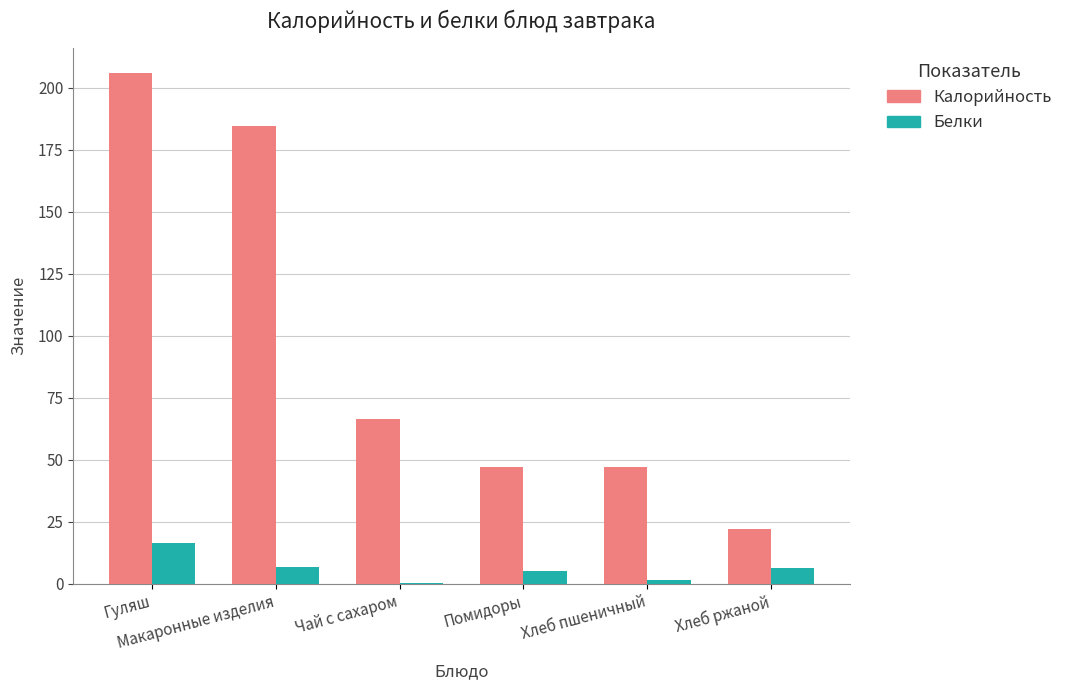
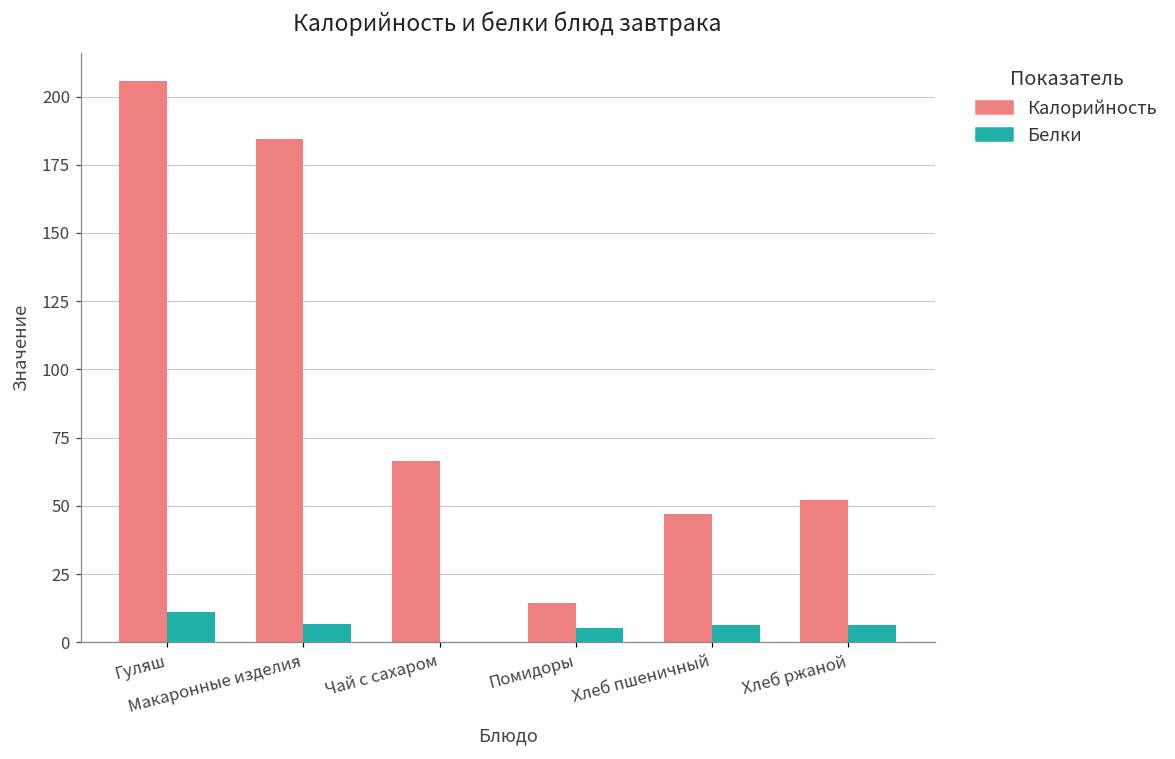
Белки, Гуляш: 16 -> 11
Калорийность, Помидоры: 47 -> 14
Белки, Хлеб пшеничный: 2 -> 6
Калорийность, Хлеб ржаной: 22 -> 52
